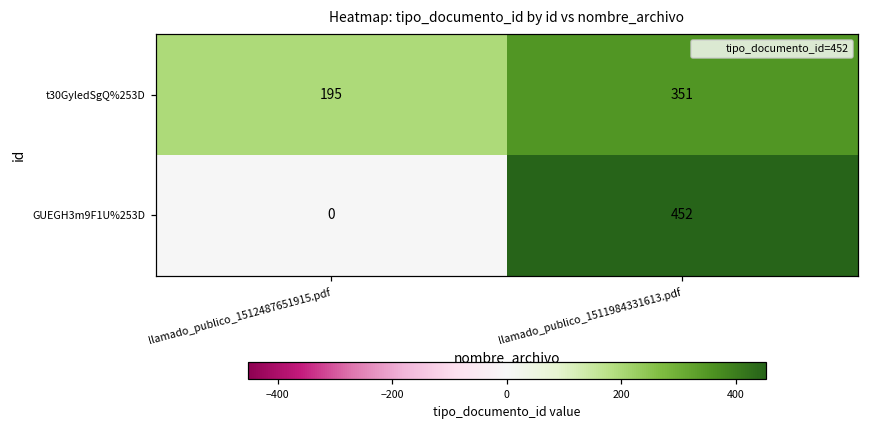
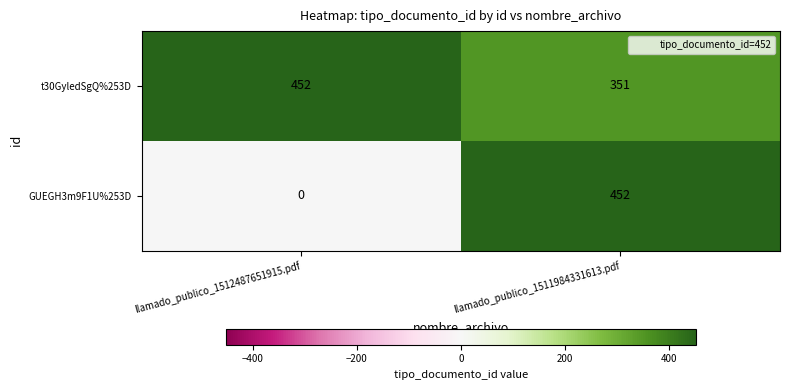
t30GyledSgQ%253D, llamado_publico_1512487651915.pdf: 195 -> 452
